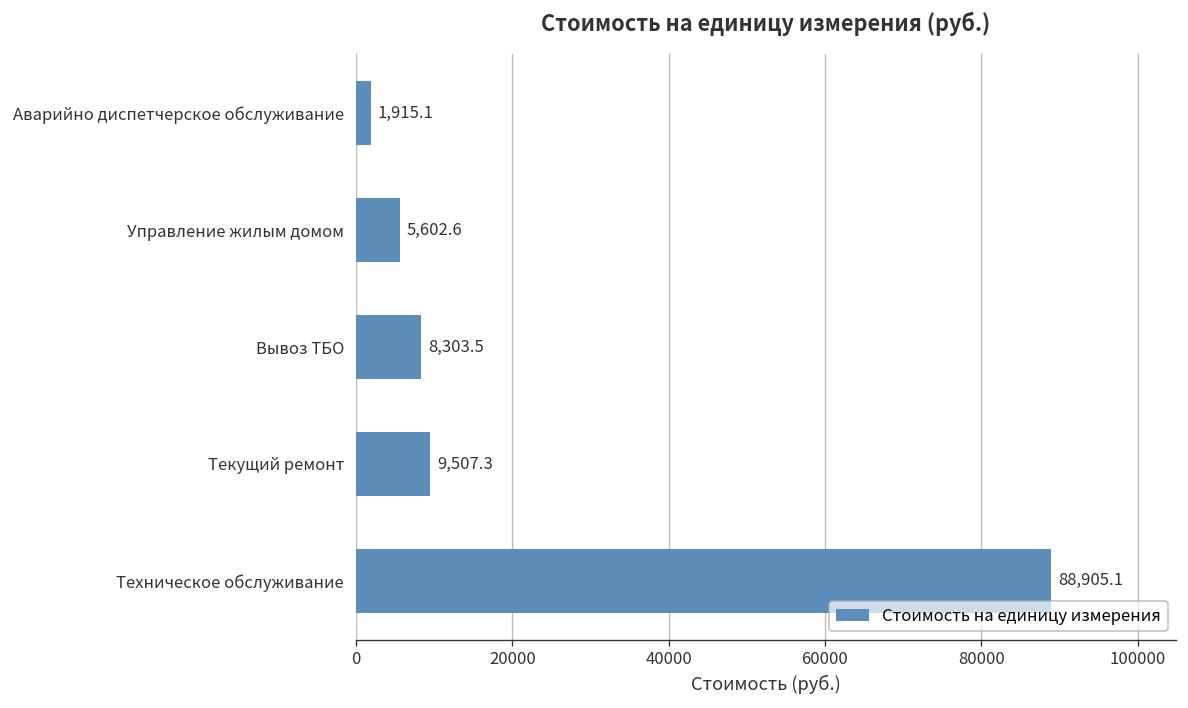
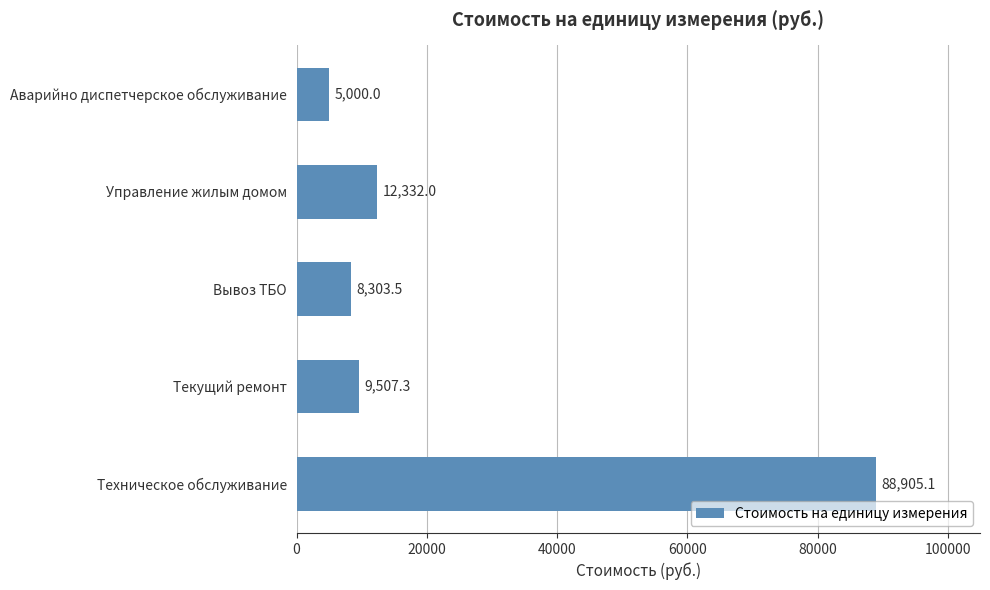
Аварийно диспетчерское обслуживание: 1,915.1 -> 5,000.0
Управление жилым домом: 5,602.6 -> 12,332.0
